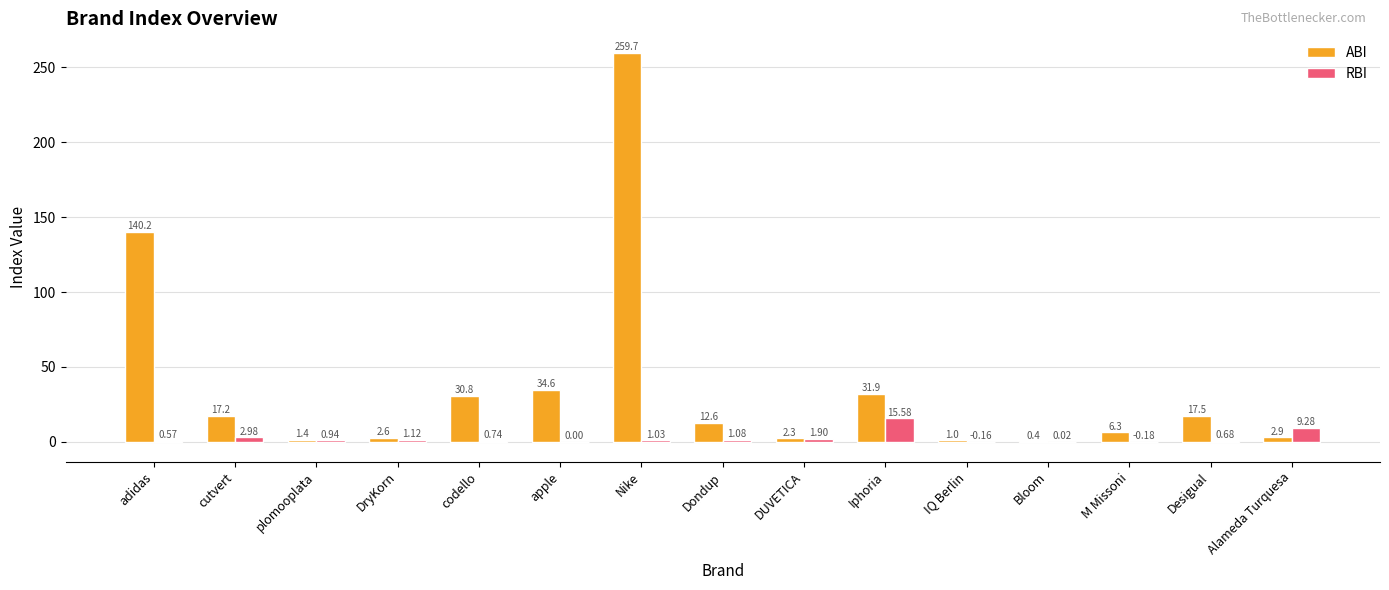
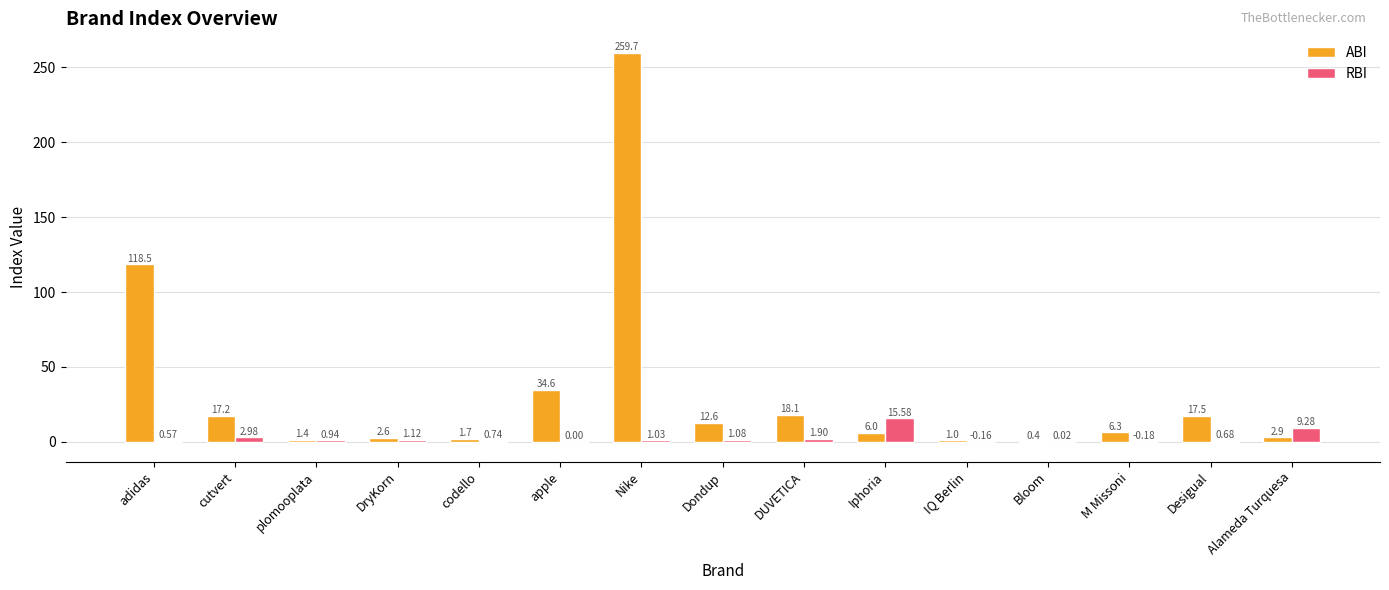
ABI, adidas: 140.2 -> 118.5
ABI, codello: 30.8 -> 1.7
ABI, DUVETICA: 2.3 -> 18.1
ABI, Iphoria: 31.9 -> 6.0
